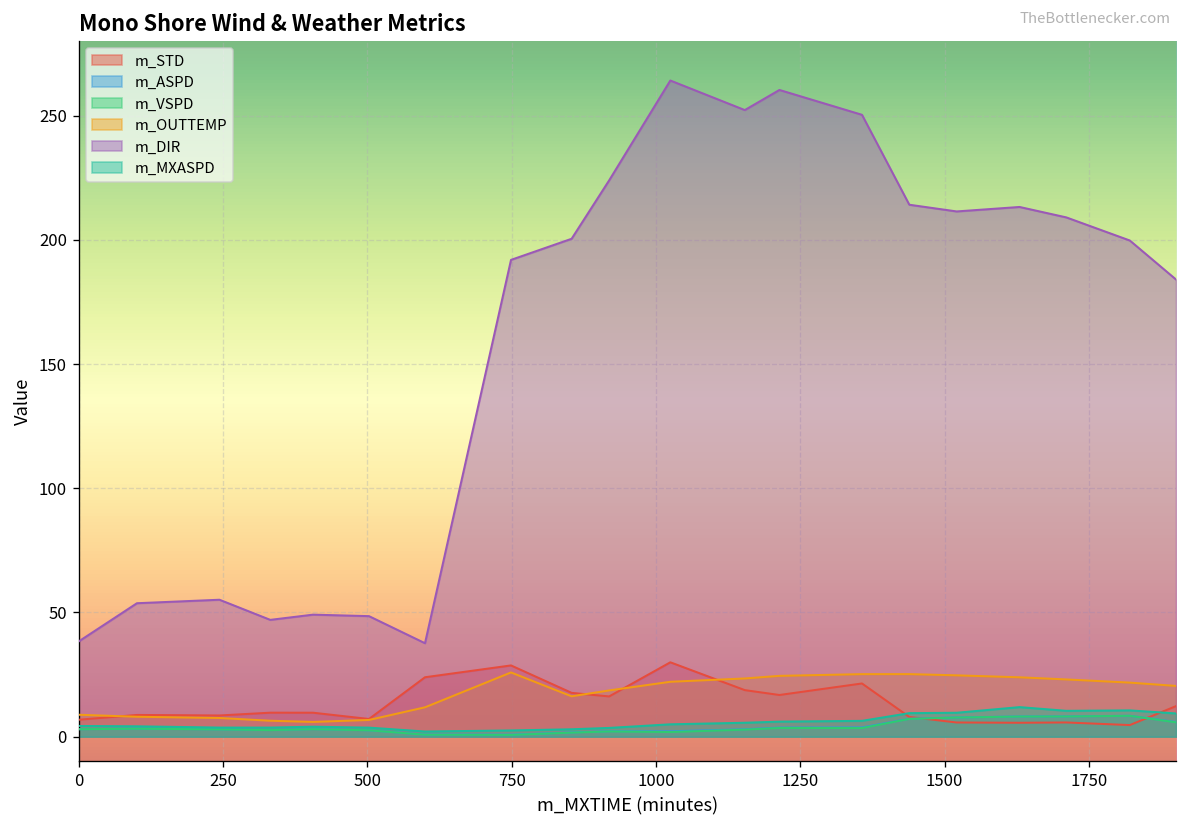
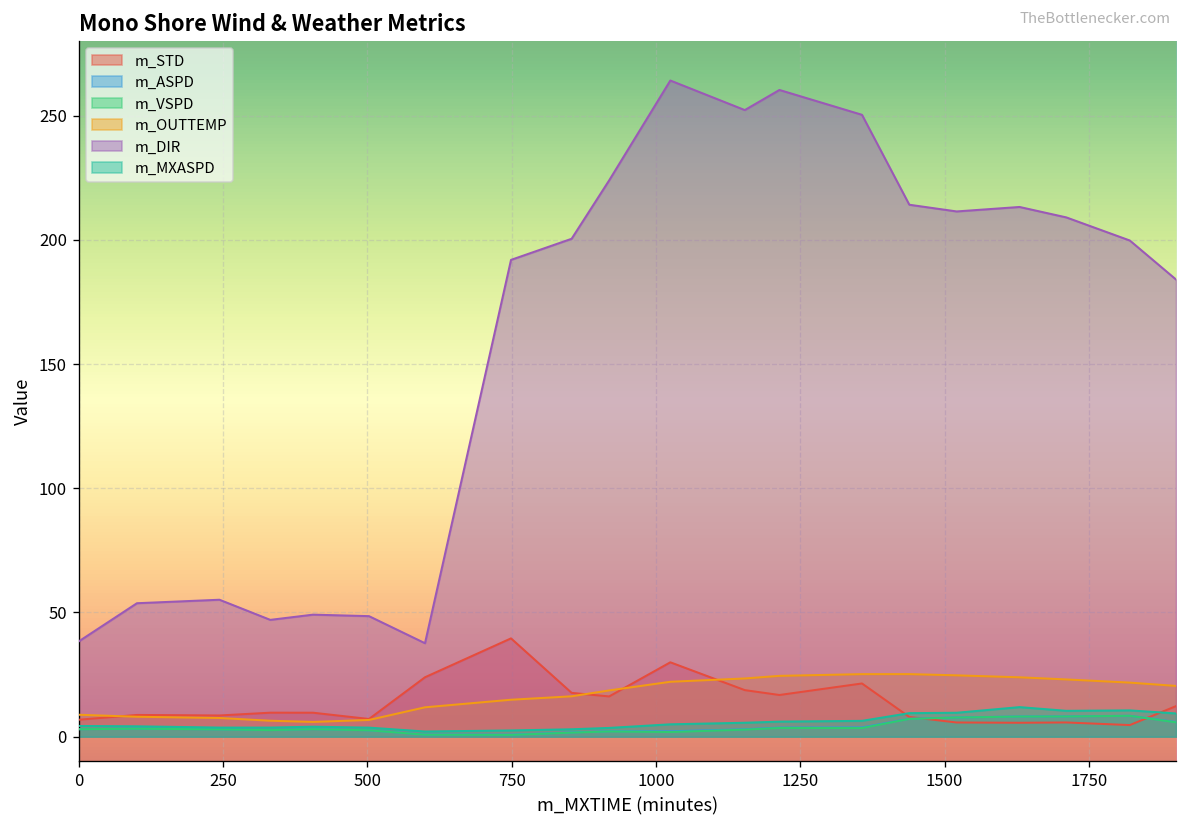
m_STD, 750: 29 -> 40
m_OUTTEMP, 750: 26 -> 15
